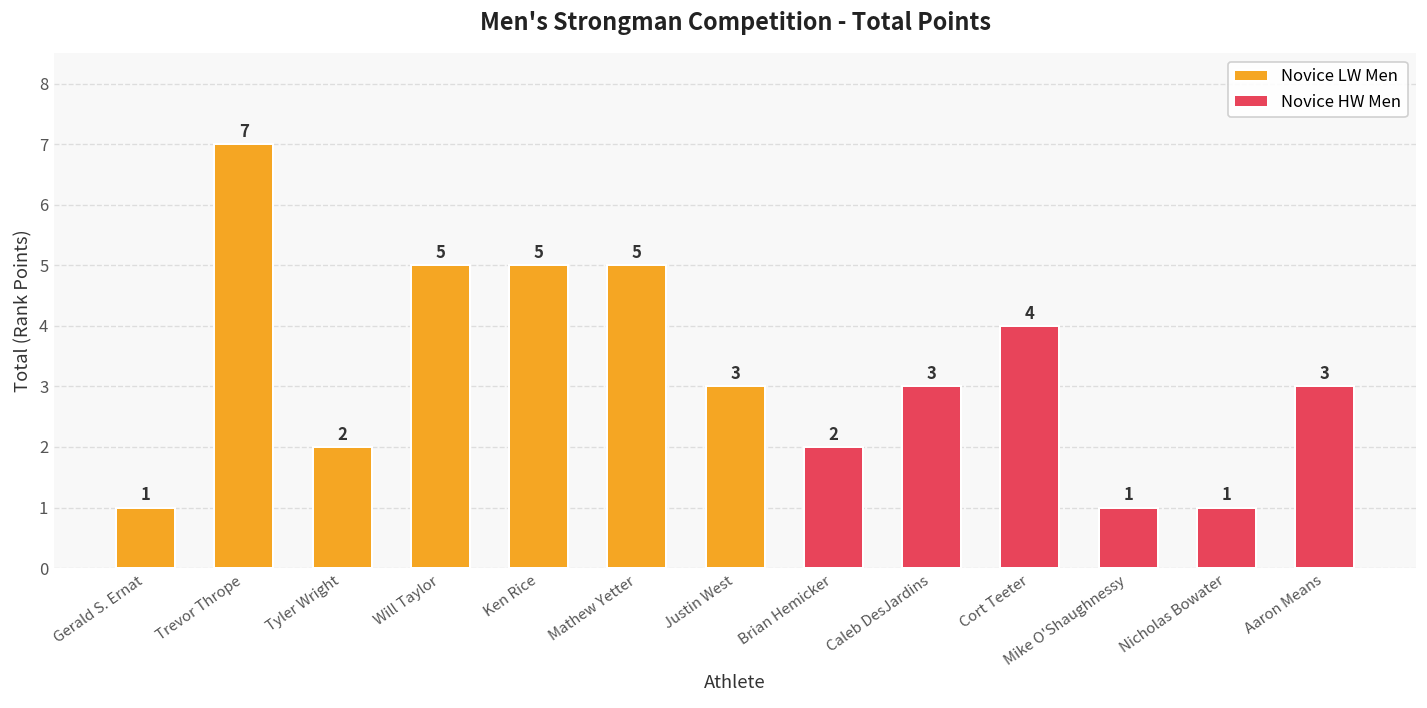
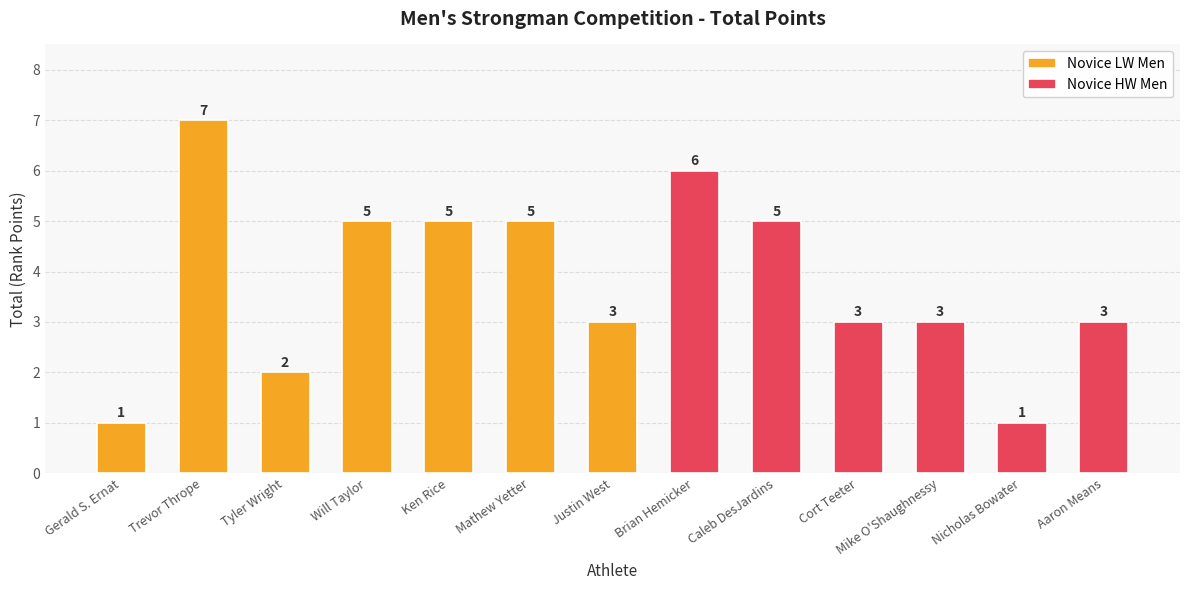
Novice HW Men, Brian Hemicker: 2 -> 6
Novice HW Men, Caleb DesJardins: 3 -> 5
Novice HW Men, Cort Teeter: 4 -> 3
Novice HW Men, Mike O'Shaughnessy: 1 -> 3
